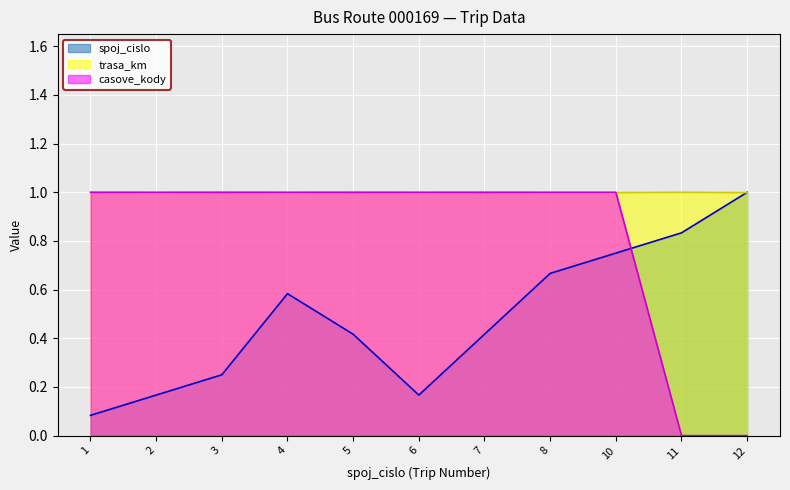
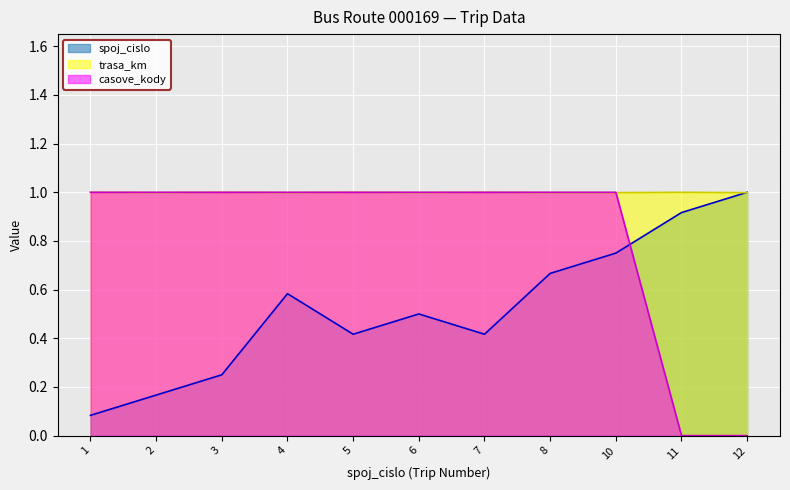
spoj_cislo, 6: 0.17 -> 0.50
spoj_cislo, 11: 0.83 -> 0.92
